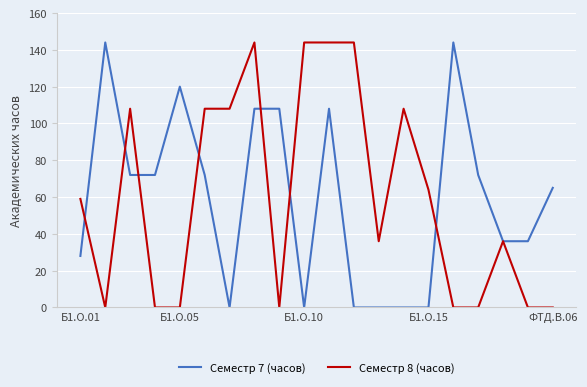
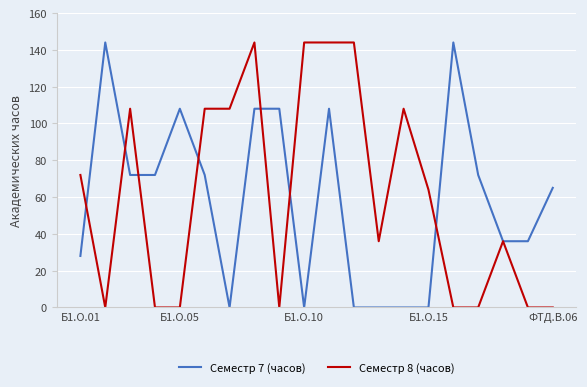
Семестр 8 (часов), Б1.О.01: 59 -> 72
Семестр 7 (часов), Б1.О.05: 120 -> 108
